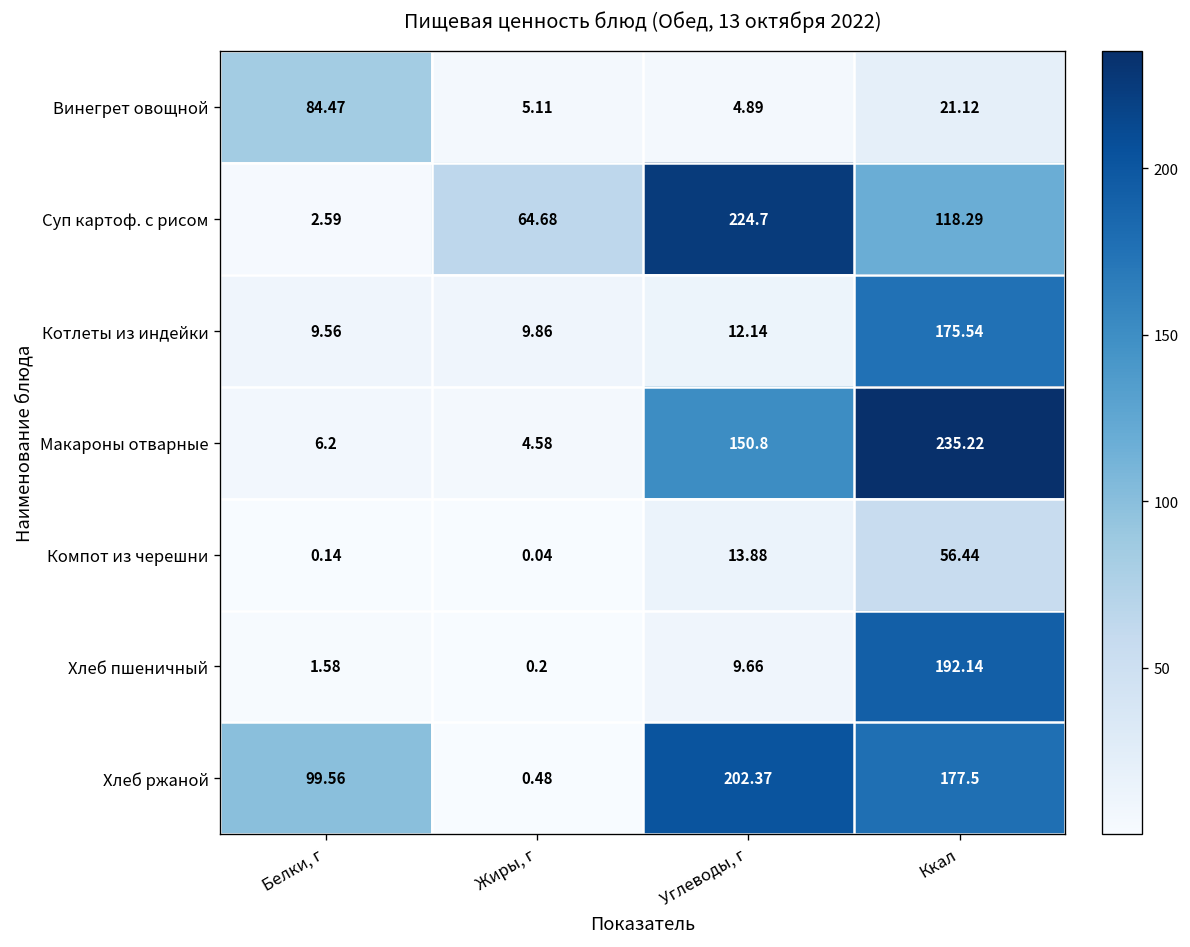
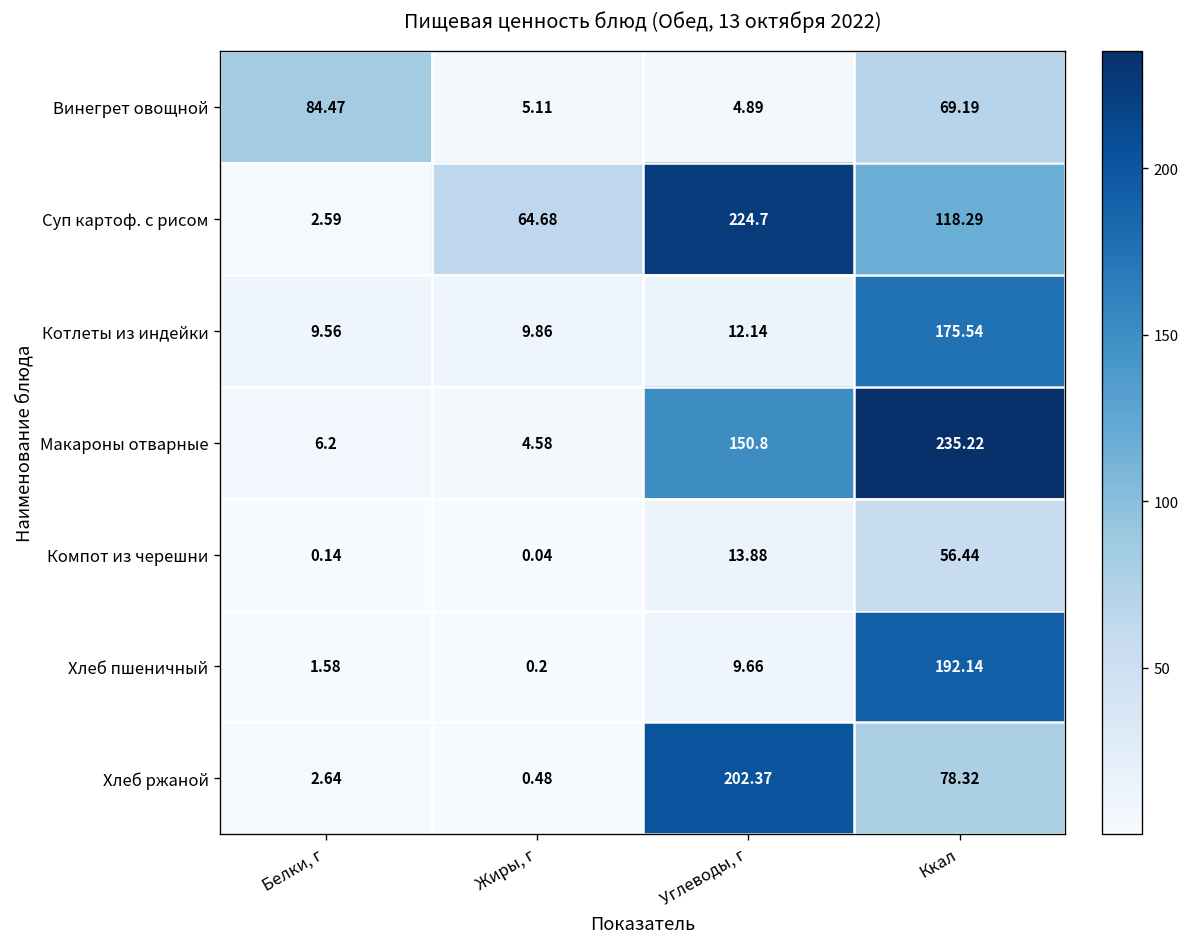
Винегрет овощной, Ккал: 21.12 -> 69.19
Хлеб ржаной, Белки, г: 99.56 -> 2.64
Хлеб ржаной, Ккал: 177.5 -> 78.32
